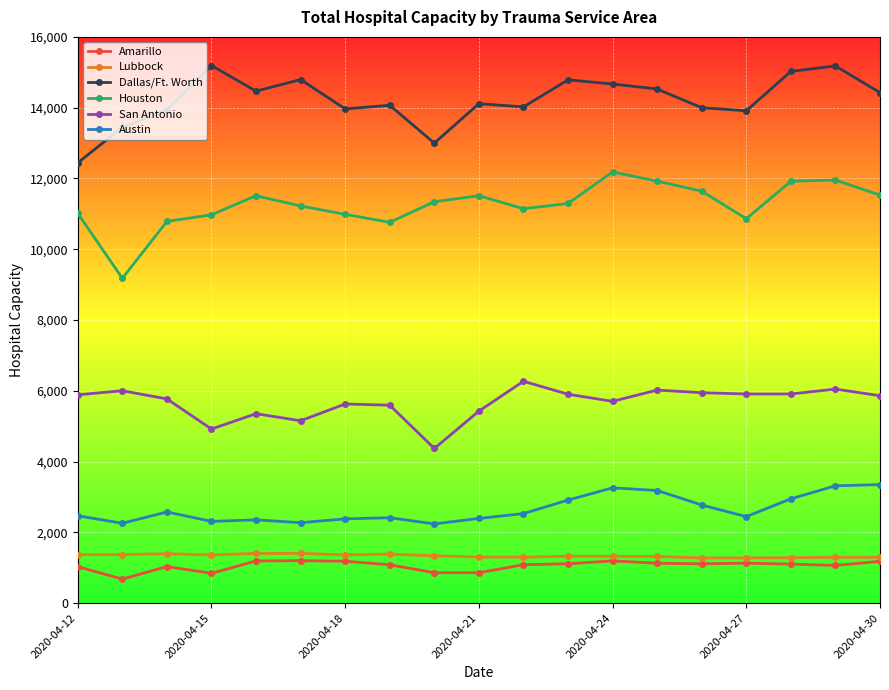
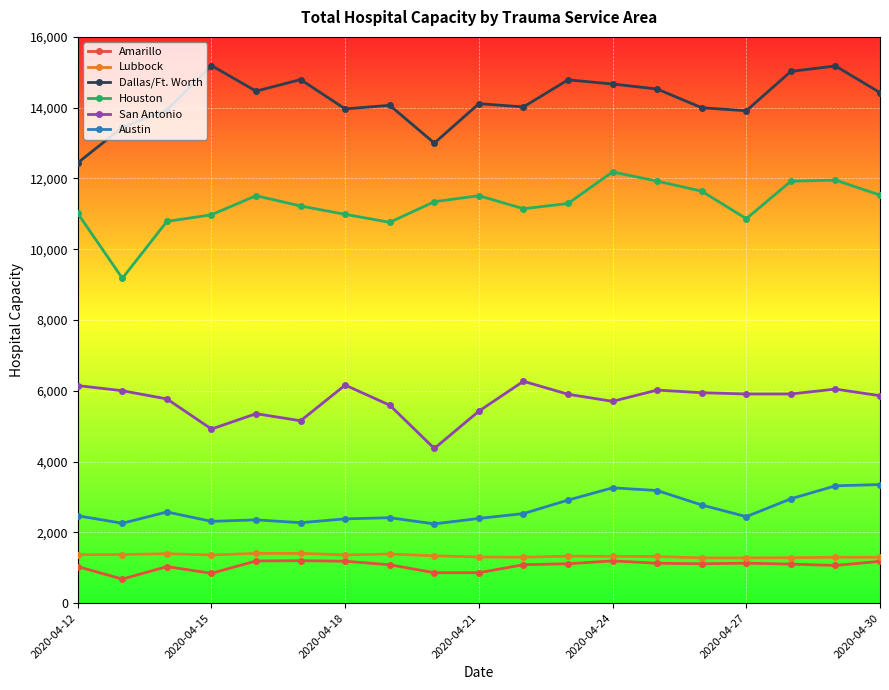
San Antonio, 2020-04-12: 5,900 -> 6,100
San Antonio, 2020-04-18: 5,600 -> 6,200
